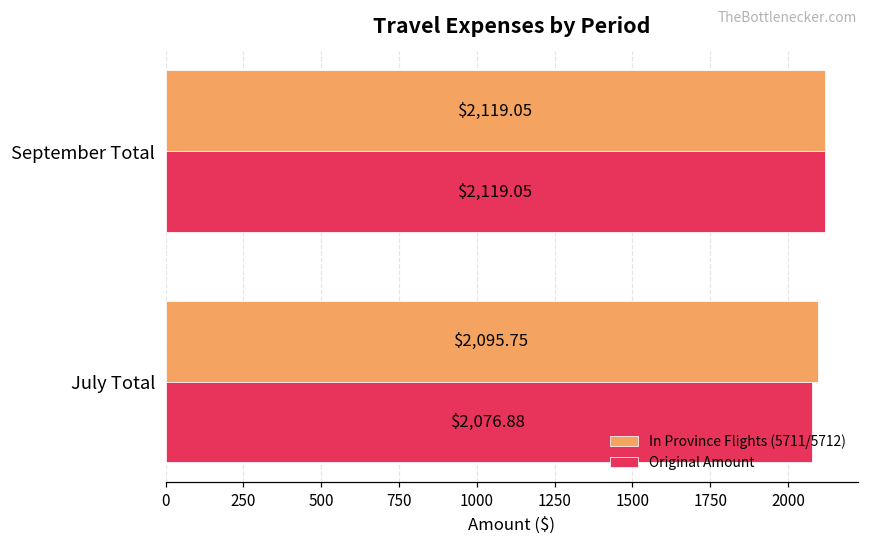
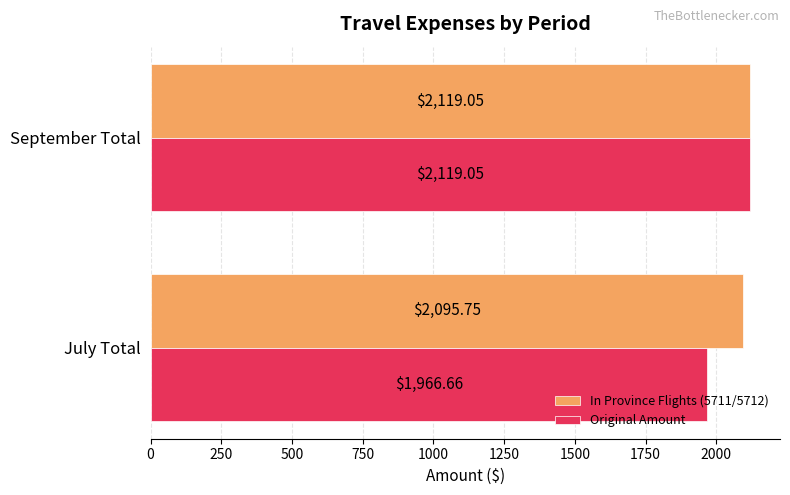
Original Amount, July Total: $2,076.88 -> $1,966.66
